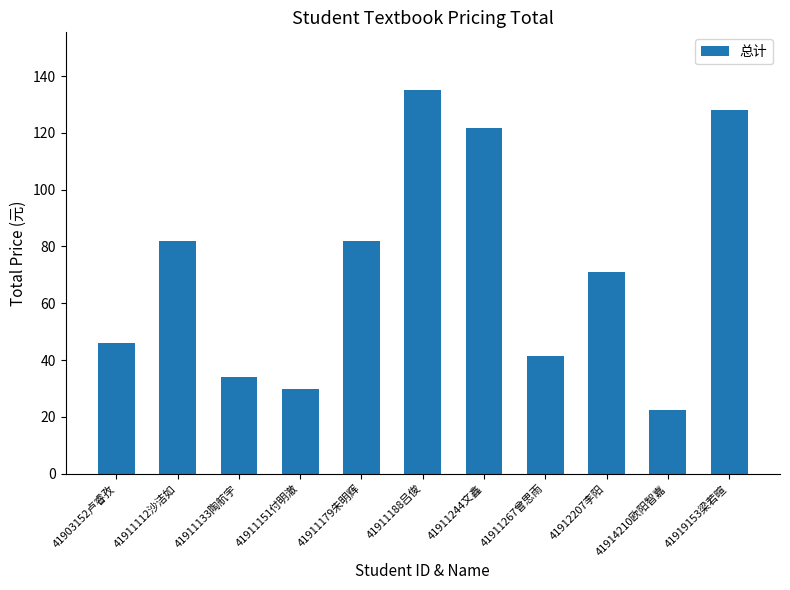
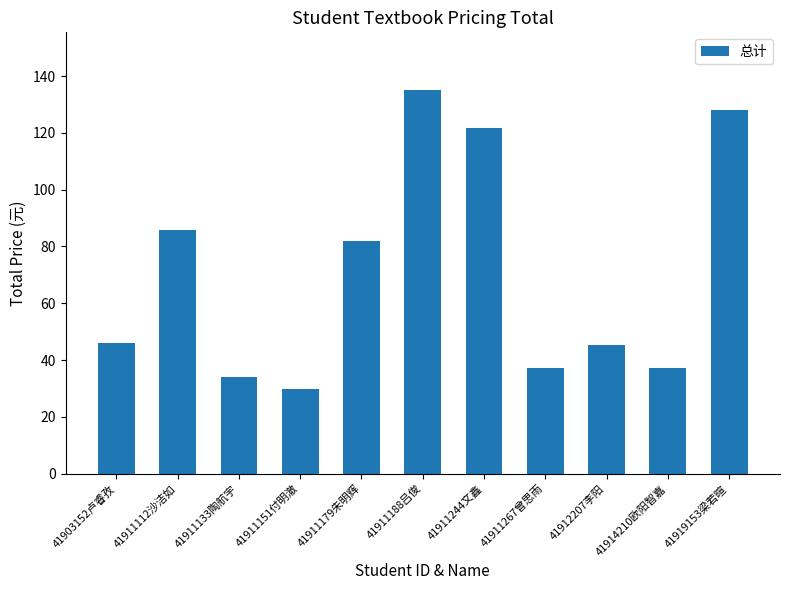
41911112沙洁如: 82 -> 86
41911267曾思雨: 42 -> 37
41912207李阳: 71 -> 45
41914210欧阳智嘉: 22 -> 37
